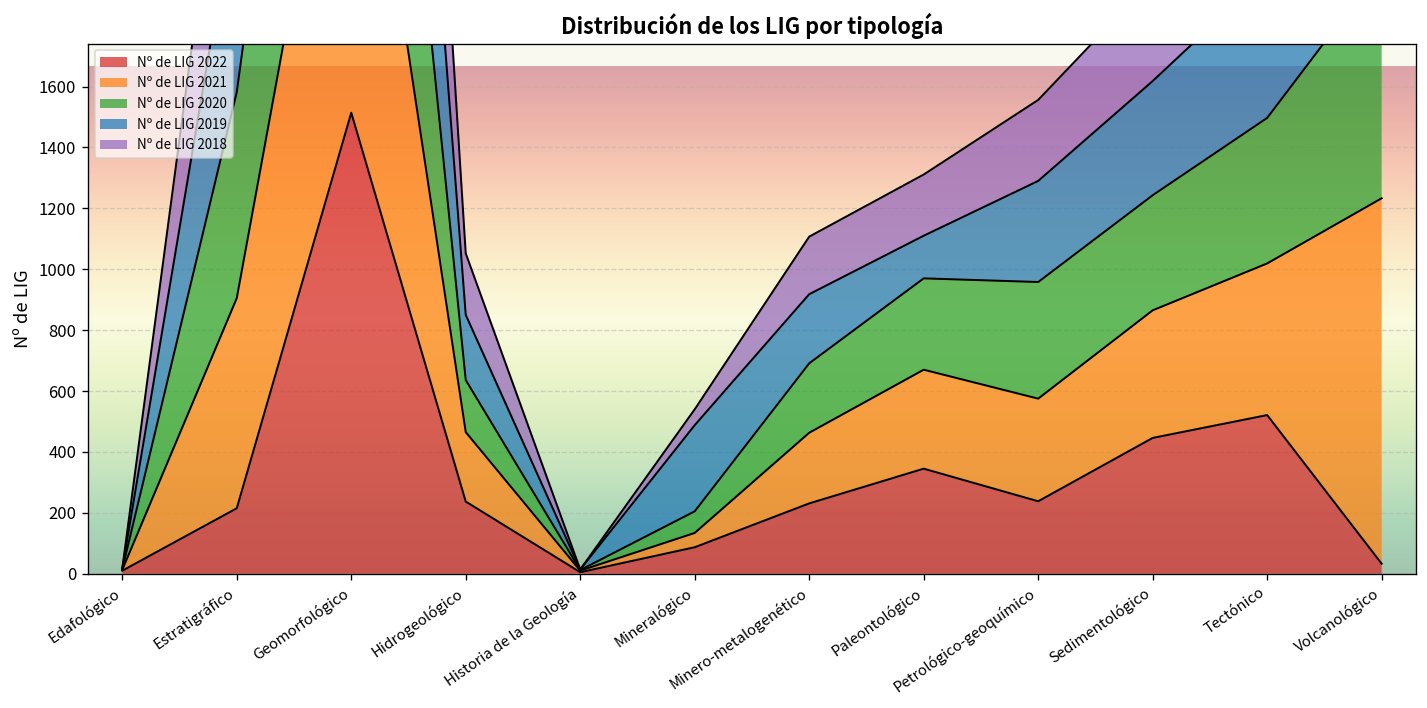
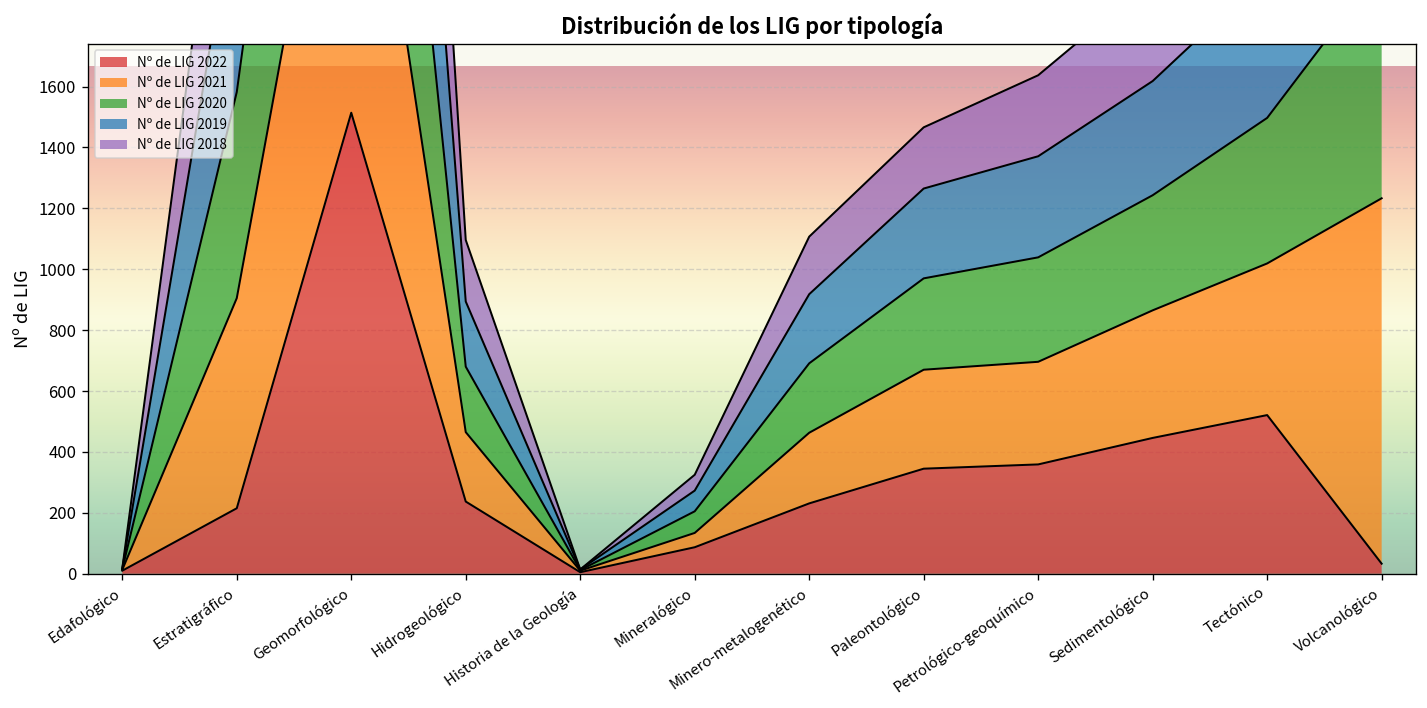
Nº de LIG 2020, Hidrogeológico: 170 -> 220
Nº de LIG 2019, Mineralógico: 280 -> 70
Nº de LIG 2019, Paleontológico: 140 -> 300
Nº de LIG 2022, Petrológico-geoquímico: 240 -> 360
Nº de LIG 2020, Petrológico-geoquímico: 380 -> 340
